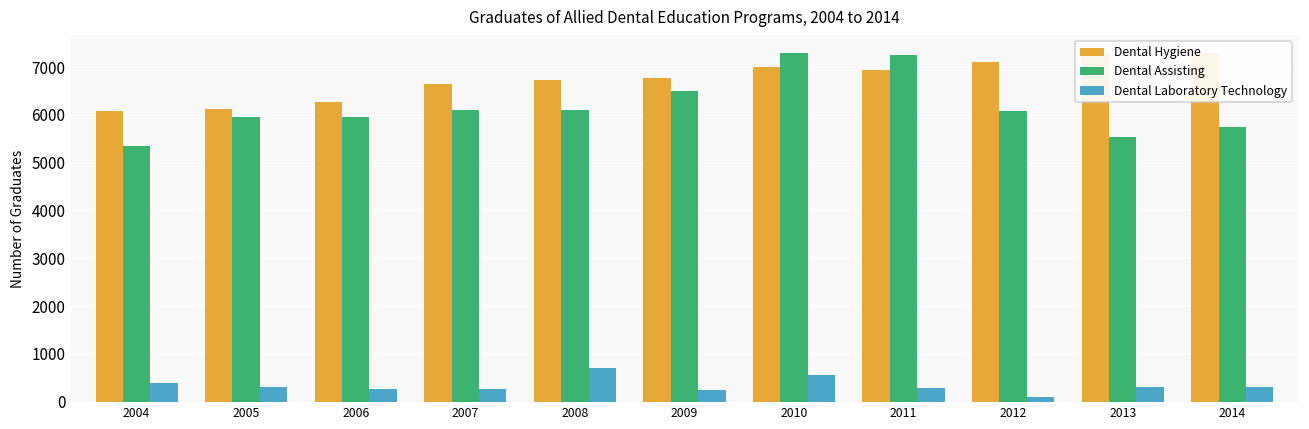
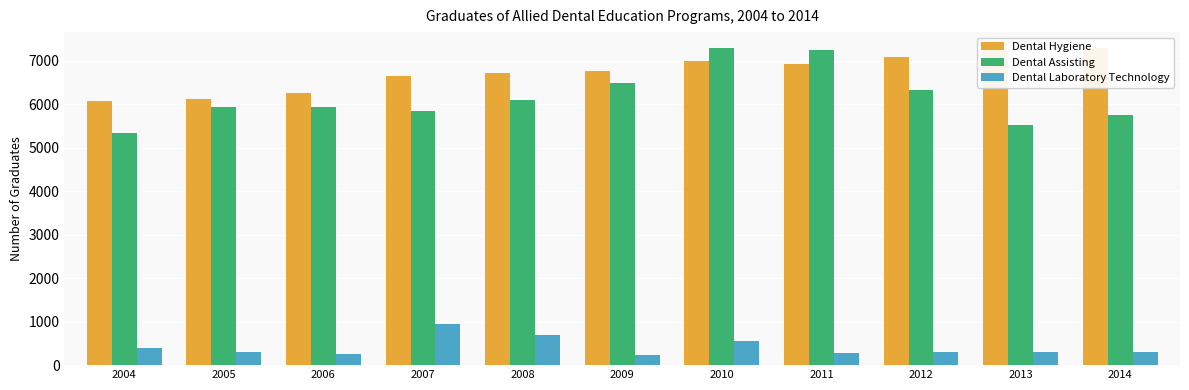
Dental Assisting, 2007: 6100 -> 5800
Dental Laboratory Technology, 2007: 300 -> 900
Dental Assisting, 2012: 6100 -> 6300
Dental Laboratory Technology, 2012: 100 -> 300
